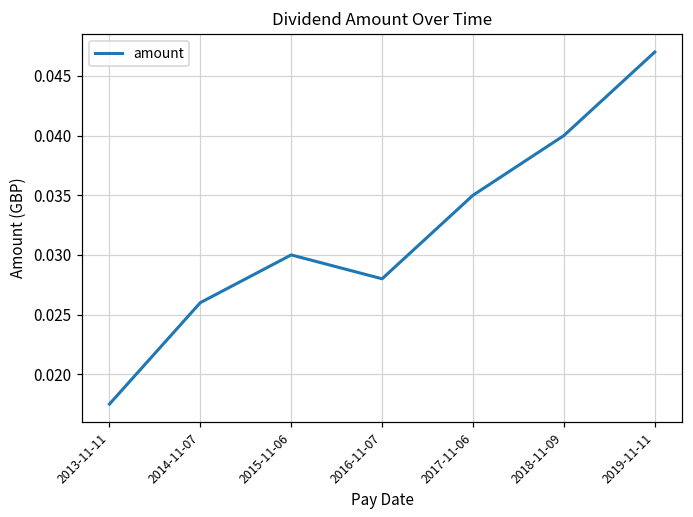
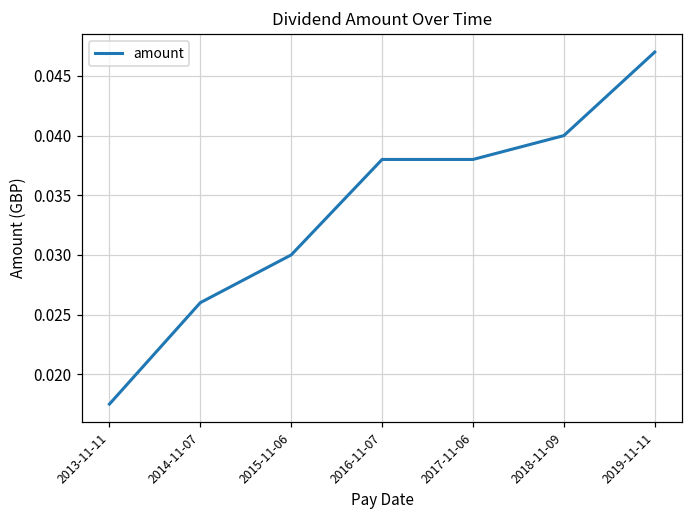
2016-11-07: 0.028 -> 0.038
2017-11-06: 0.035 -> 0.038
